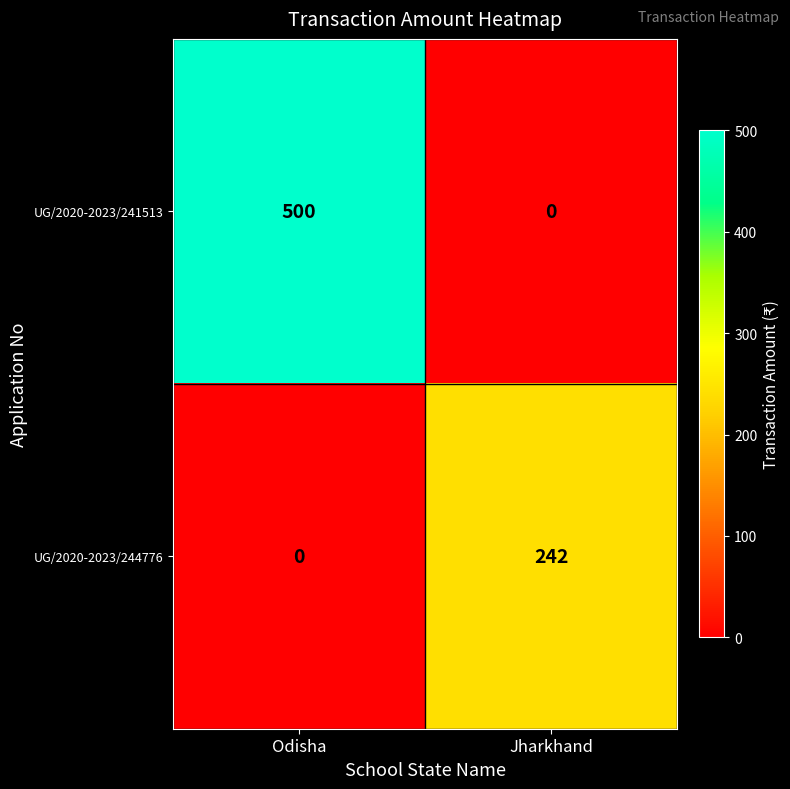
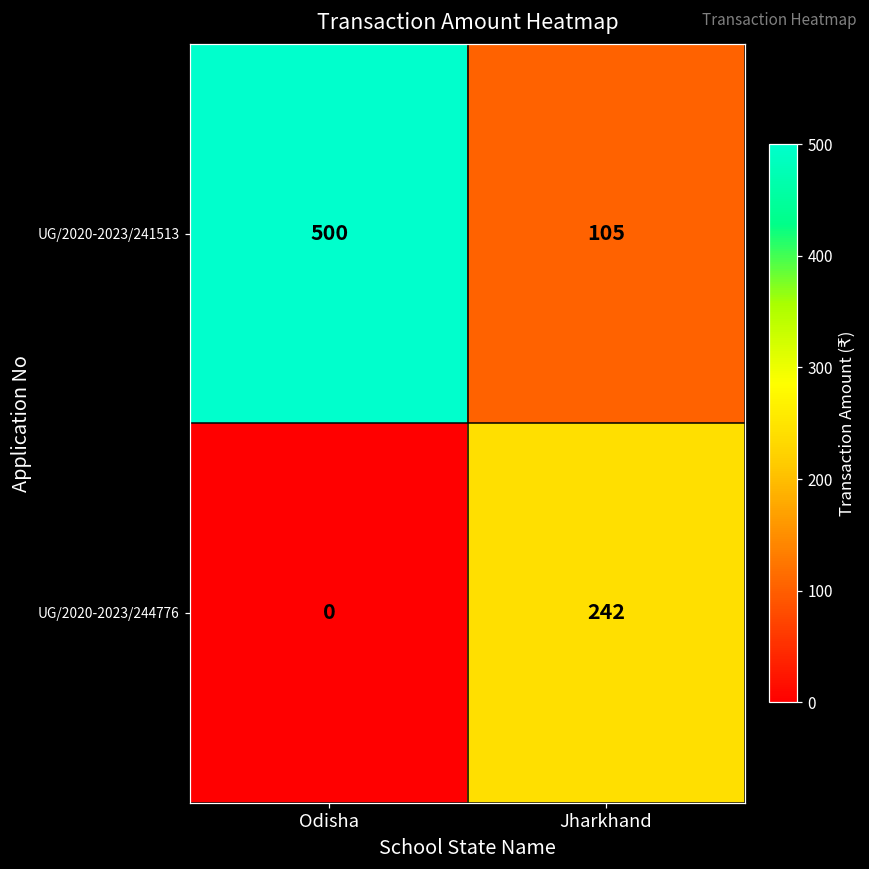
UG/2020-2023/241513, Jharkhand: 0 -> 105
